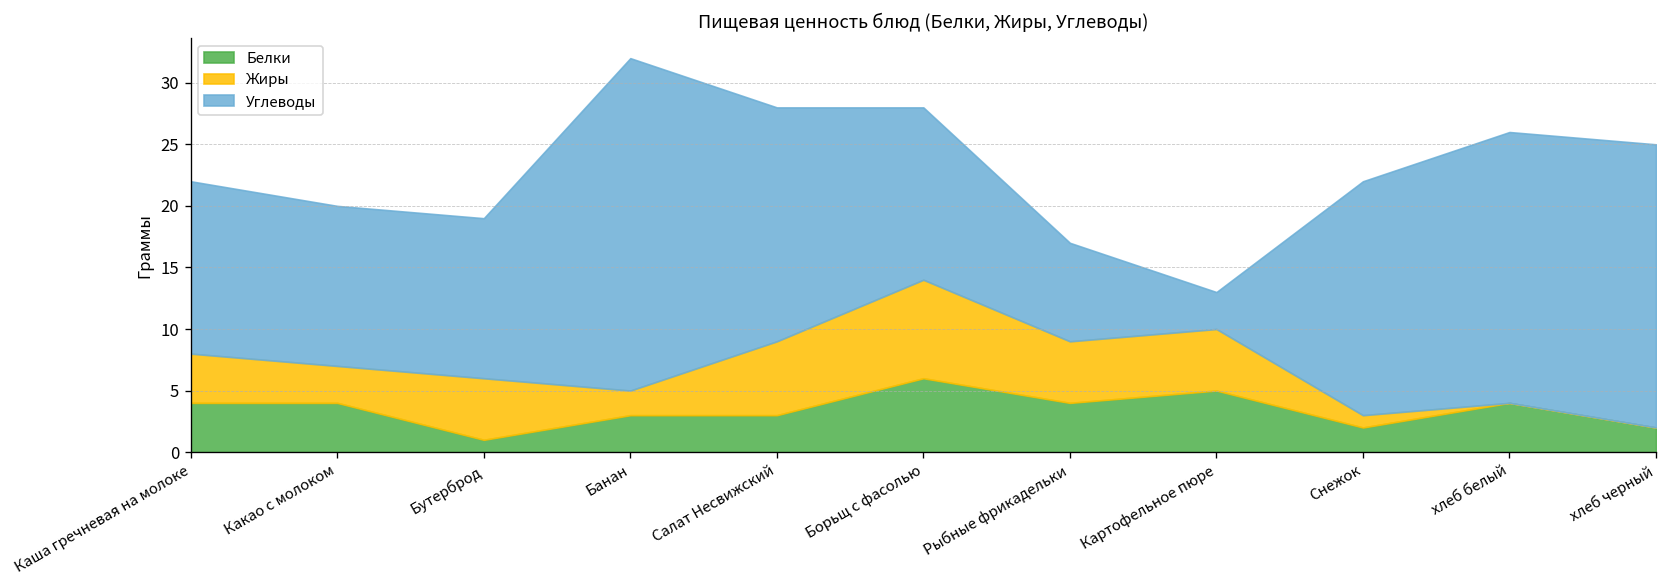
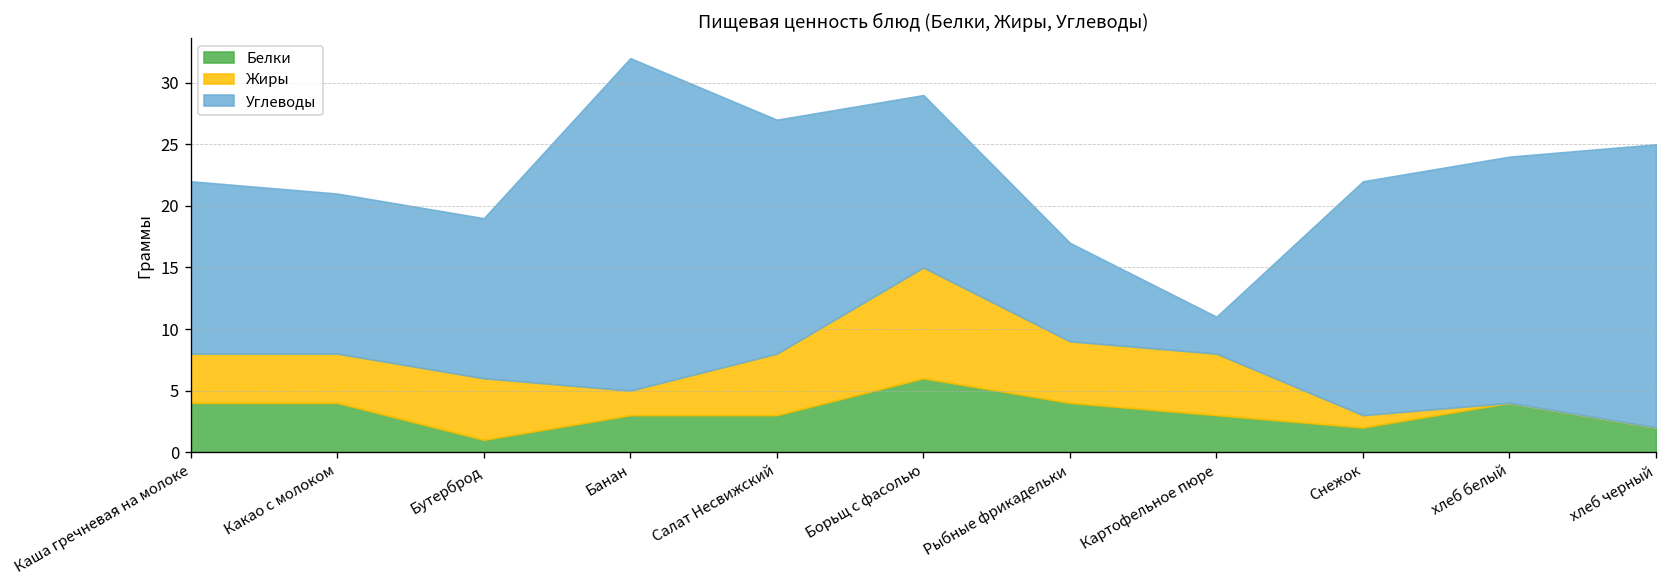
Жиры, Какао с молоком: 3 -> 4
Жиры, Салат Несвижский: 6 -> 5
Жиры, Борьщ с фасолью: 8 -> 9
Белки, Картофельное пюре: 5 -> 3
Углеводы, хлеб белый: 22 -> 20
